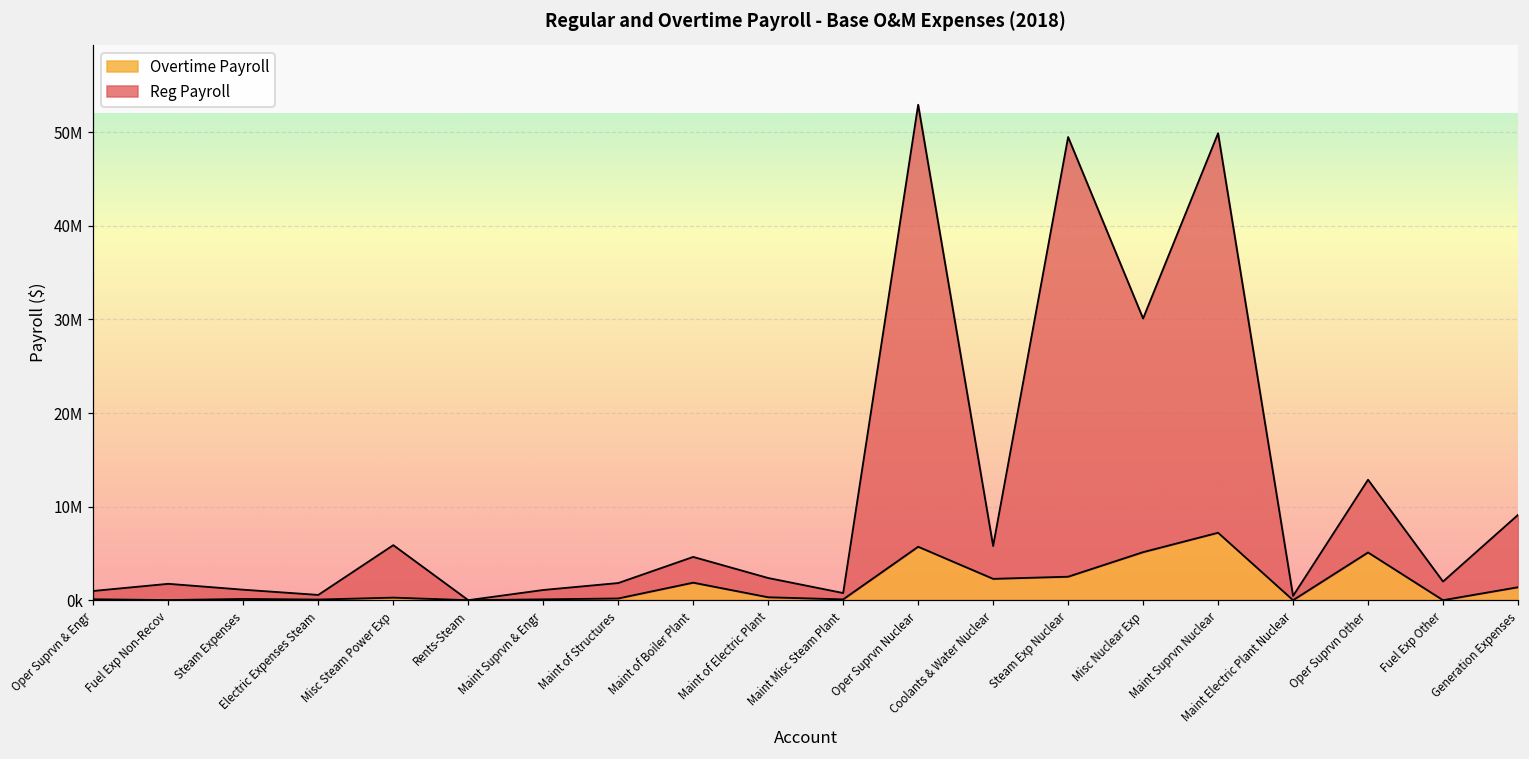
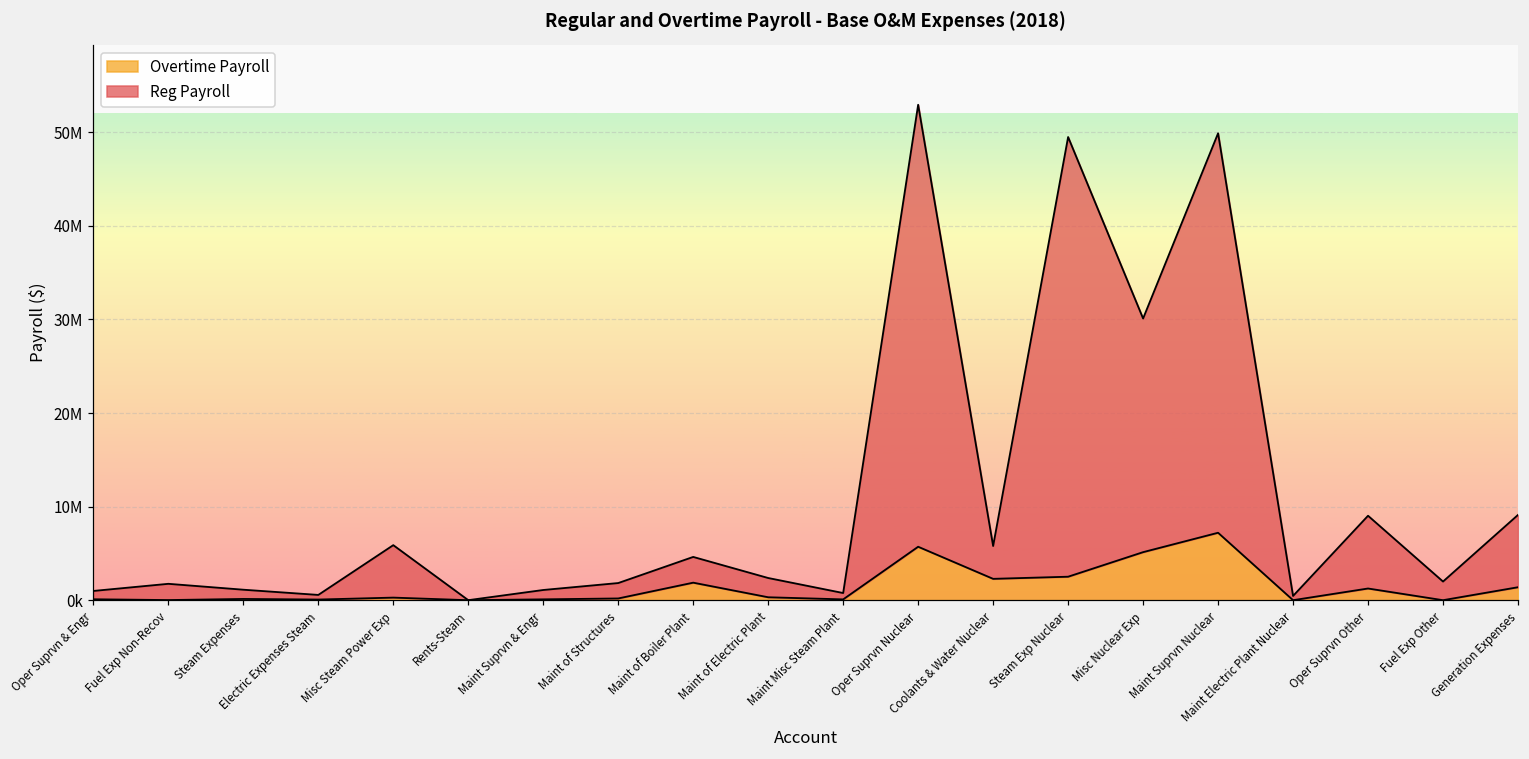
Overtime Payroll, Oper Suprvn Other: 5000000 -> 1000000
